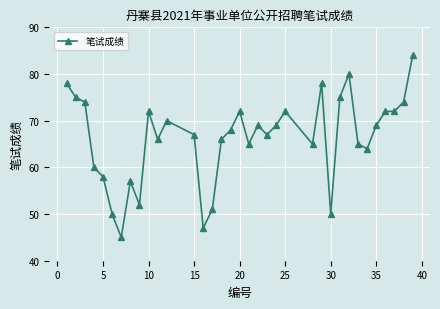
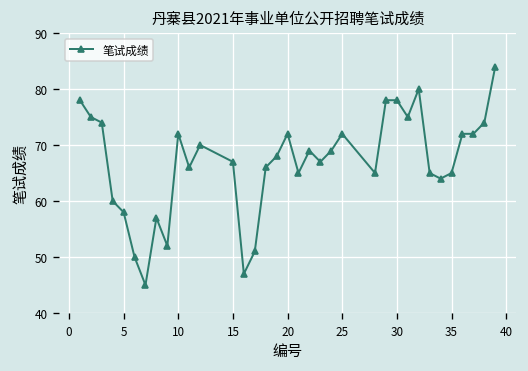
30: 50 -> 78
35: 69 -> 65
